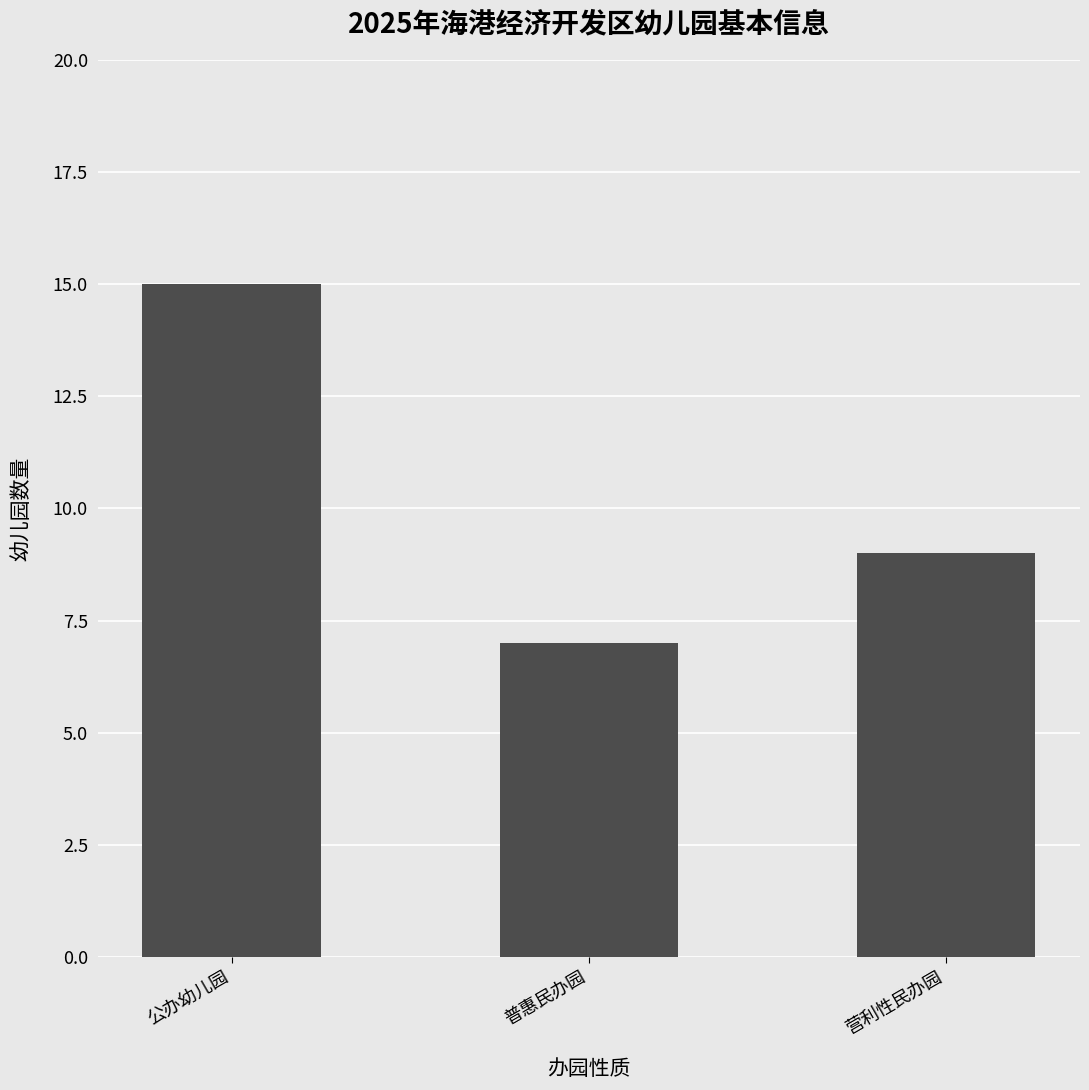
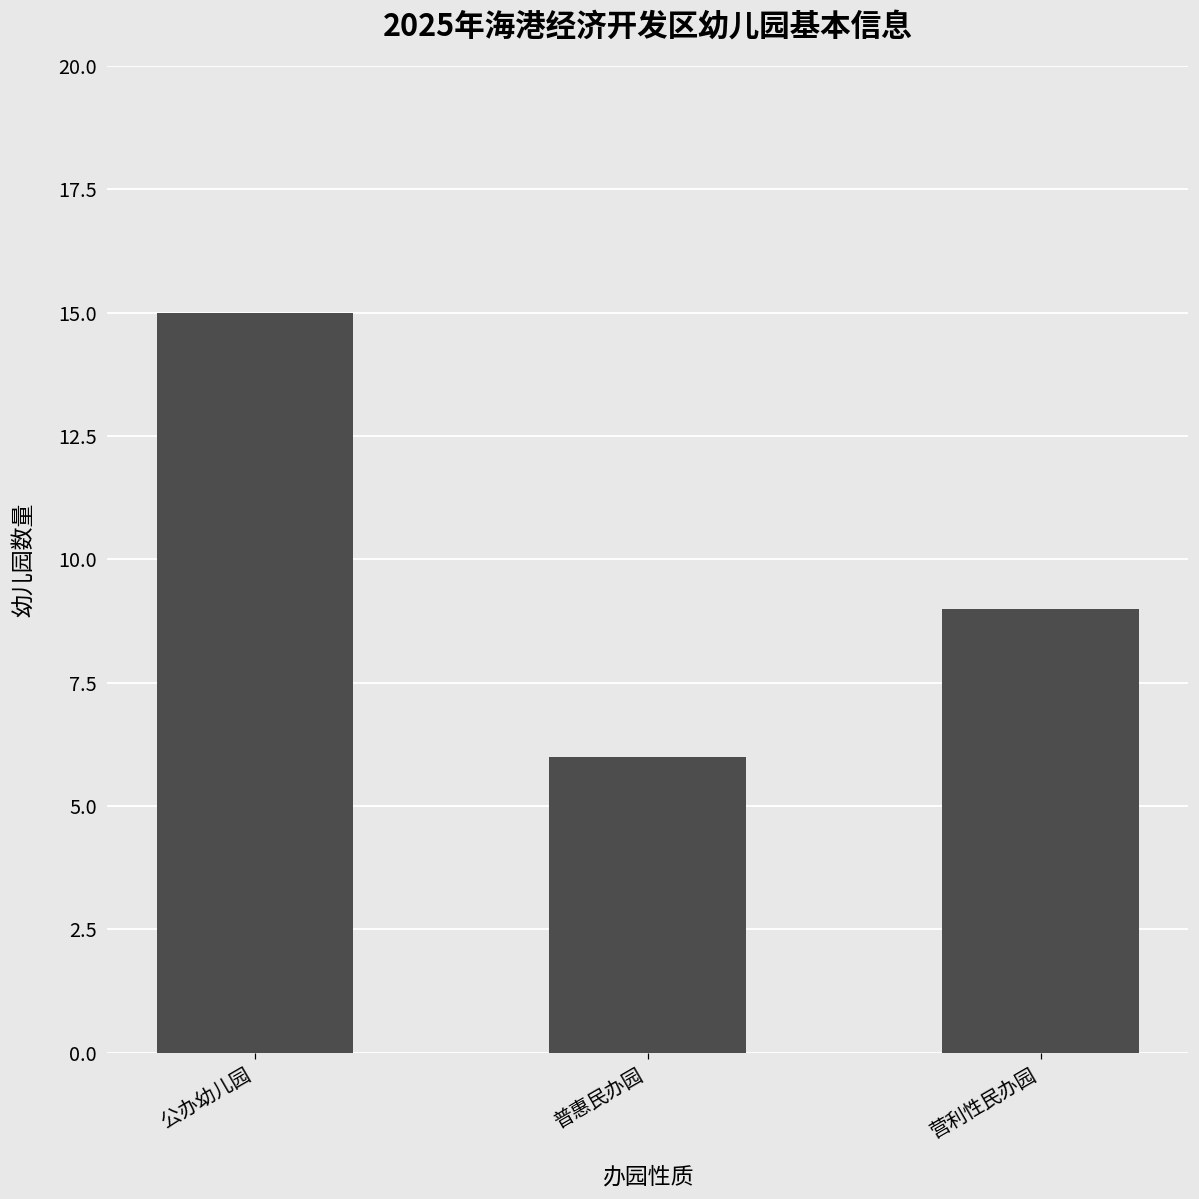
普惠民办园: 7 -> 6
